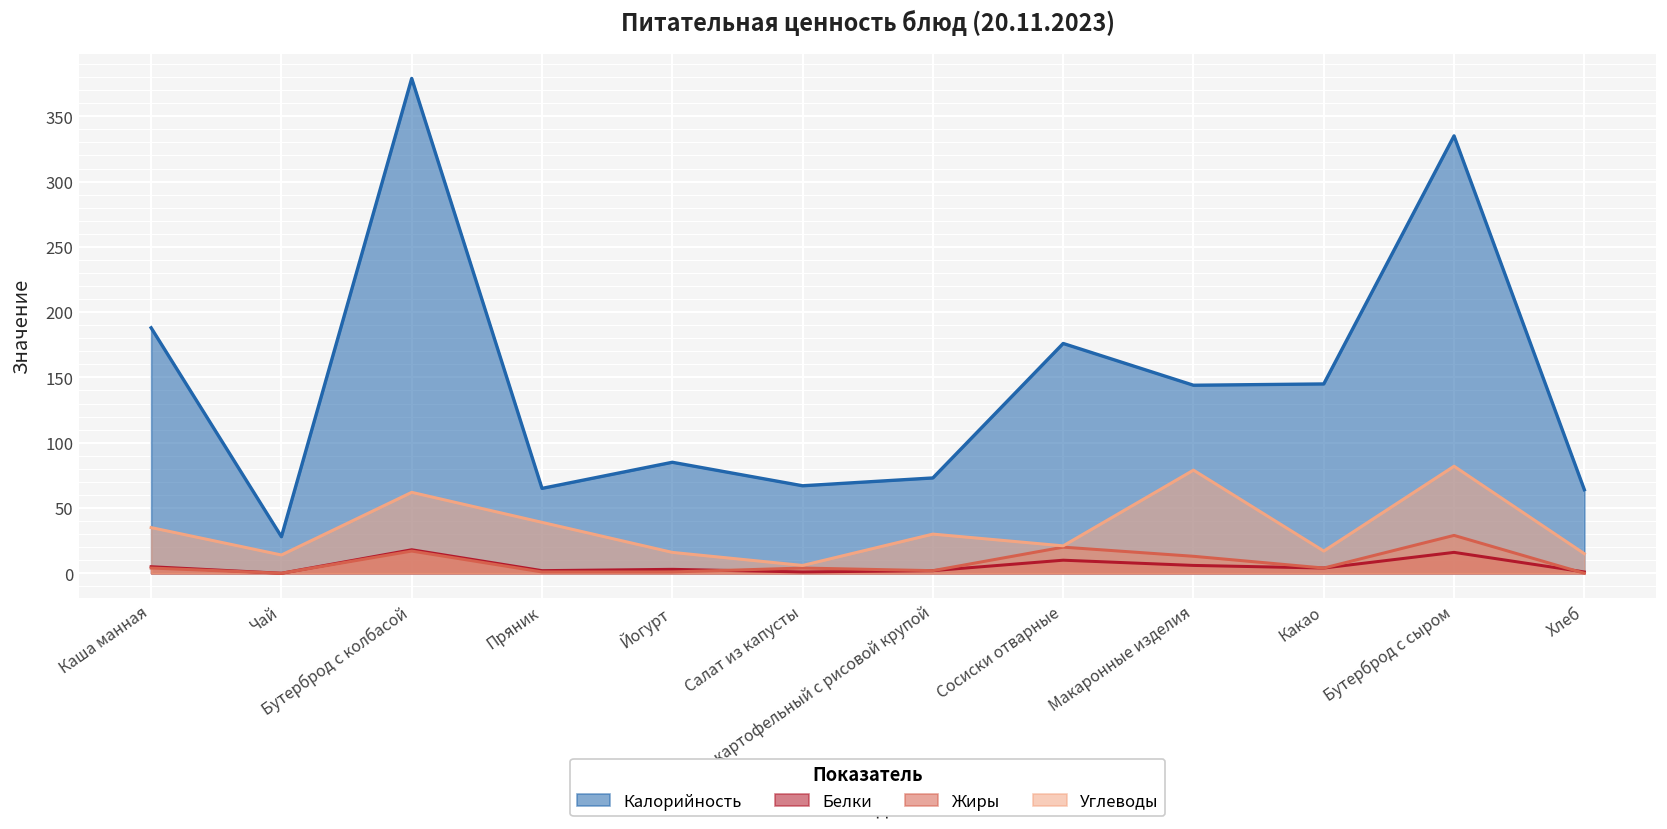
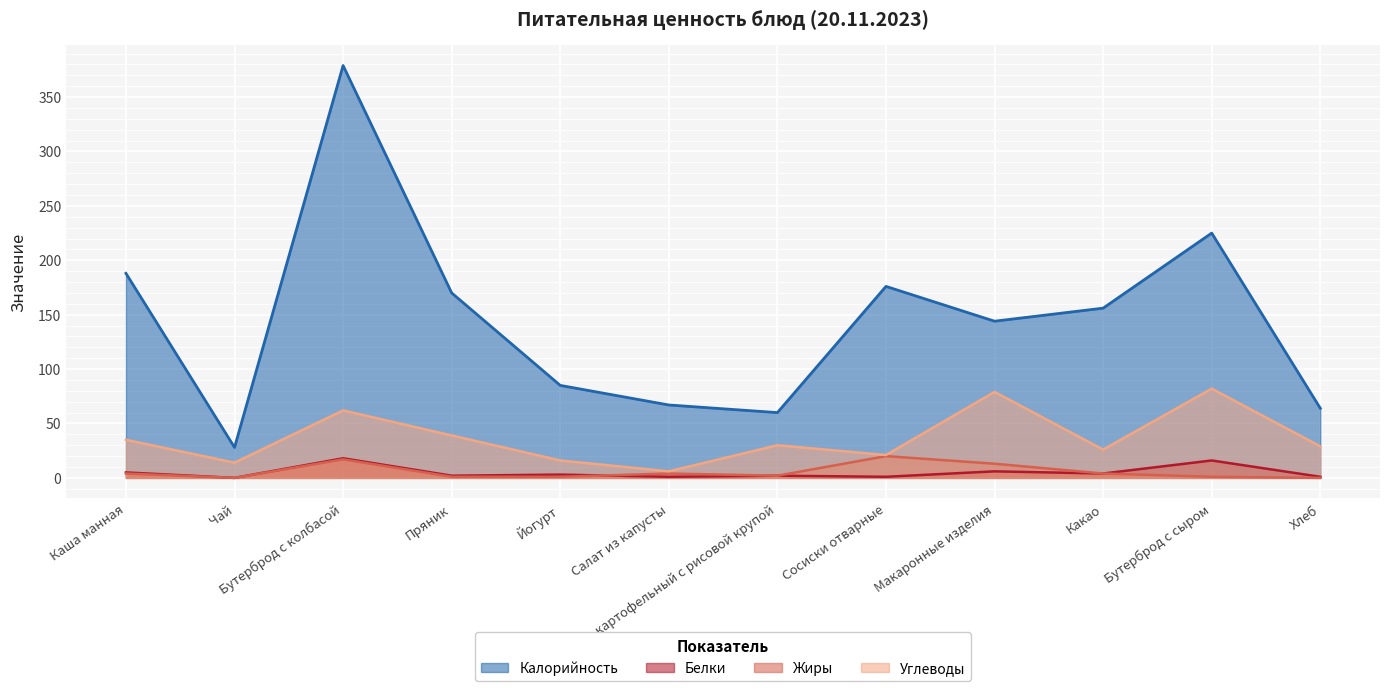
Калорийность, Пряник: 65 -> 170
Калорийность, Суп картофельный с рисовой крупой: 73 -> 60
Белки, Сосиски отварные: 10 -> 1
Калорийность, Какао: 145 -> 156
Углеводы, Какао: 17 -> 26
Калорийность, Бутерброд с сыром: 335 -> 225
Жиры, Бутерброд с сыром: 29 -> 1
Углеводы, Хлеб: 15 -> 29
